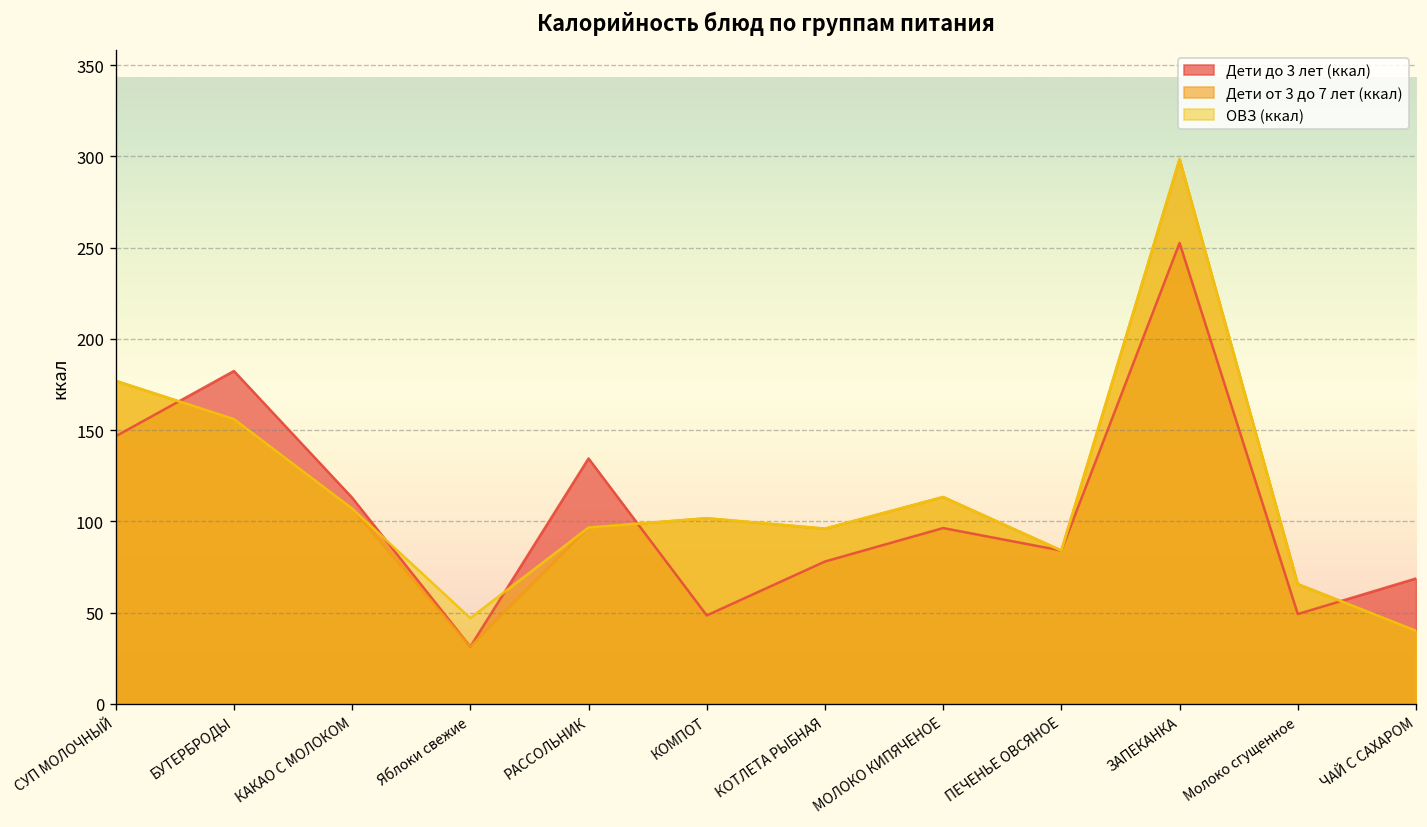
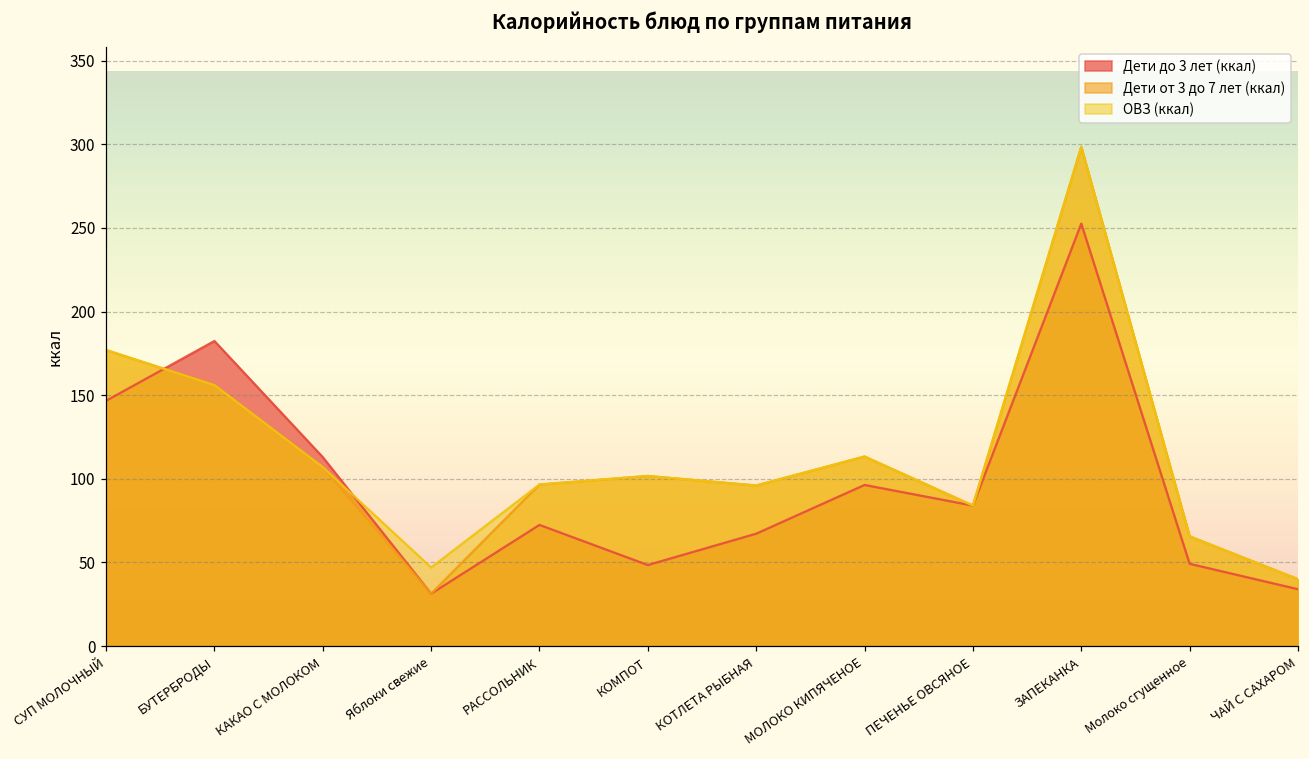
Дети до 3 лет (ккал), РАССОЛЬНИК: 134 -> 72
Дети до 3 лет (ккал), КОТЛЕТА РЫБНАЯ: 78 -> 67
Дети до 3 лет (ккал), ЧАЙ С САХАРОМ: 69 -> 34
